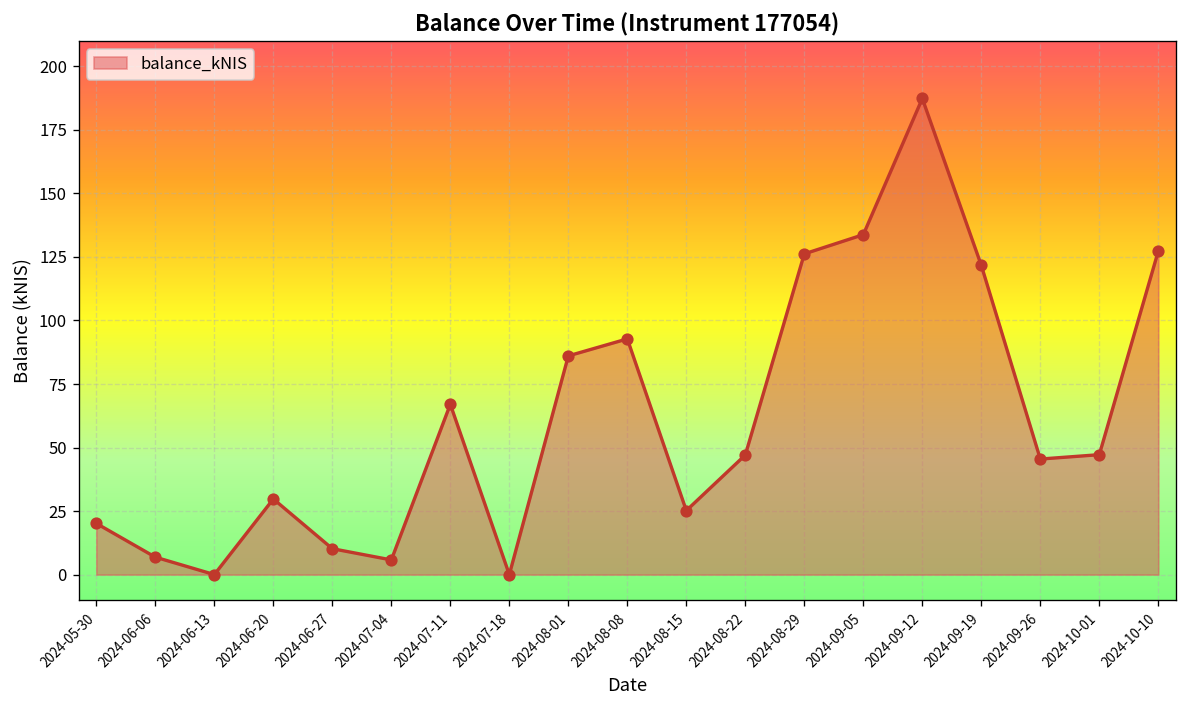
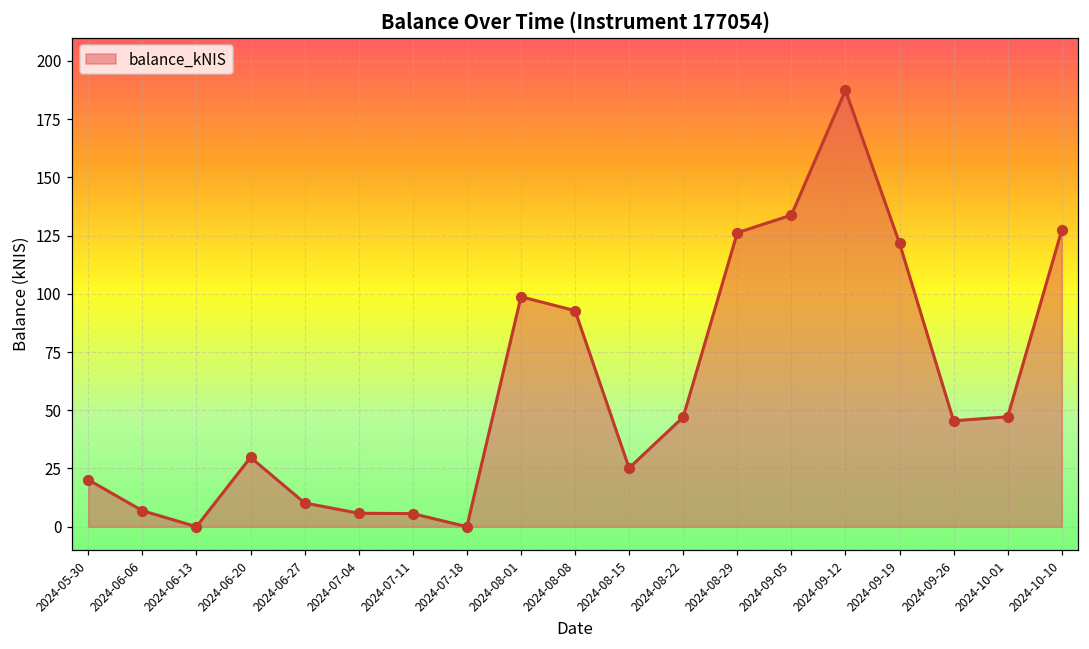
2024-07-11: 67 -> 6
2024-08-01: 86 -> 99
